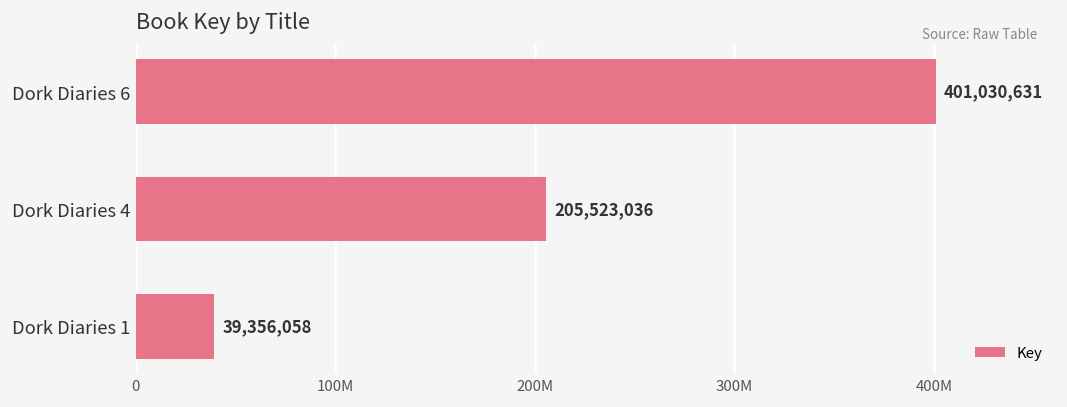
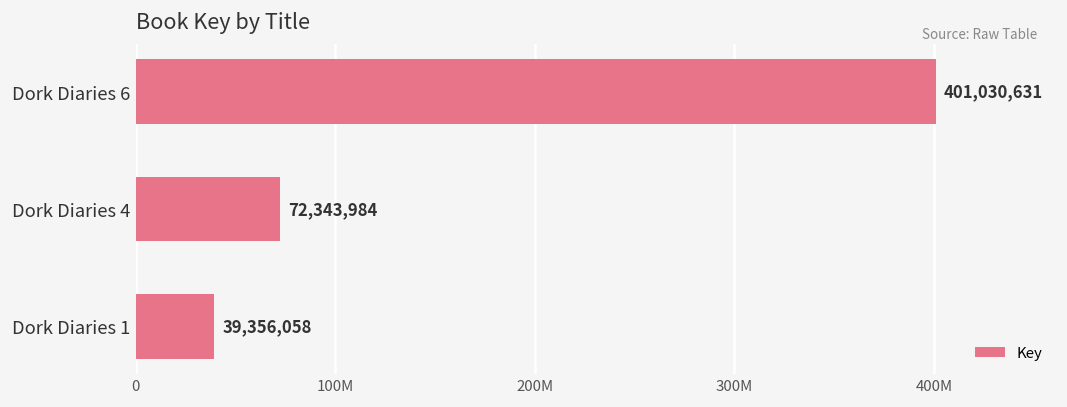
Dork Diaries 4: 205,523,036 -> 72,343,984
